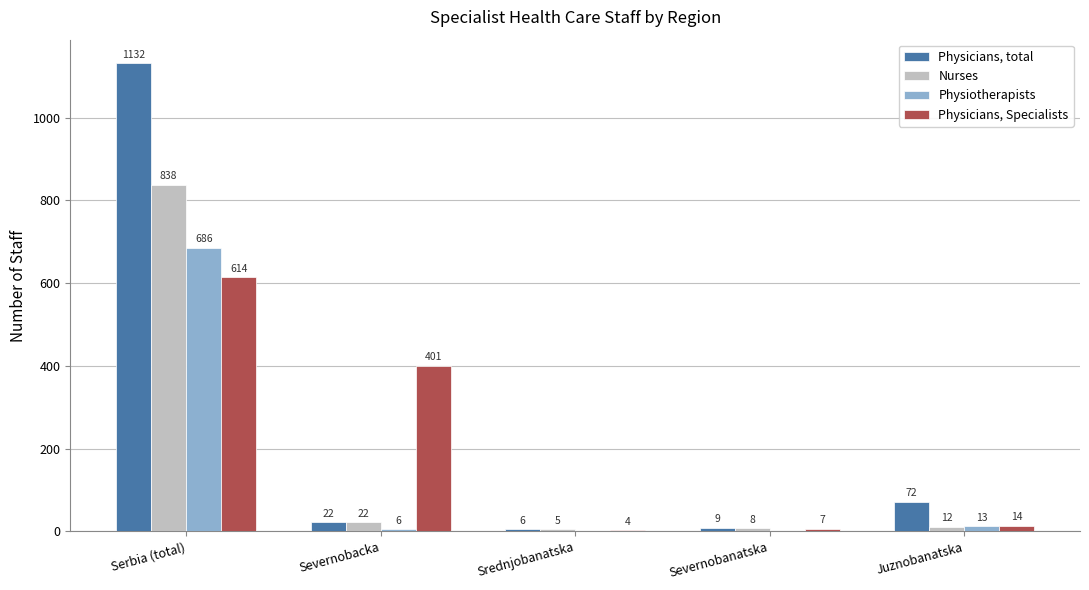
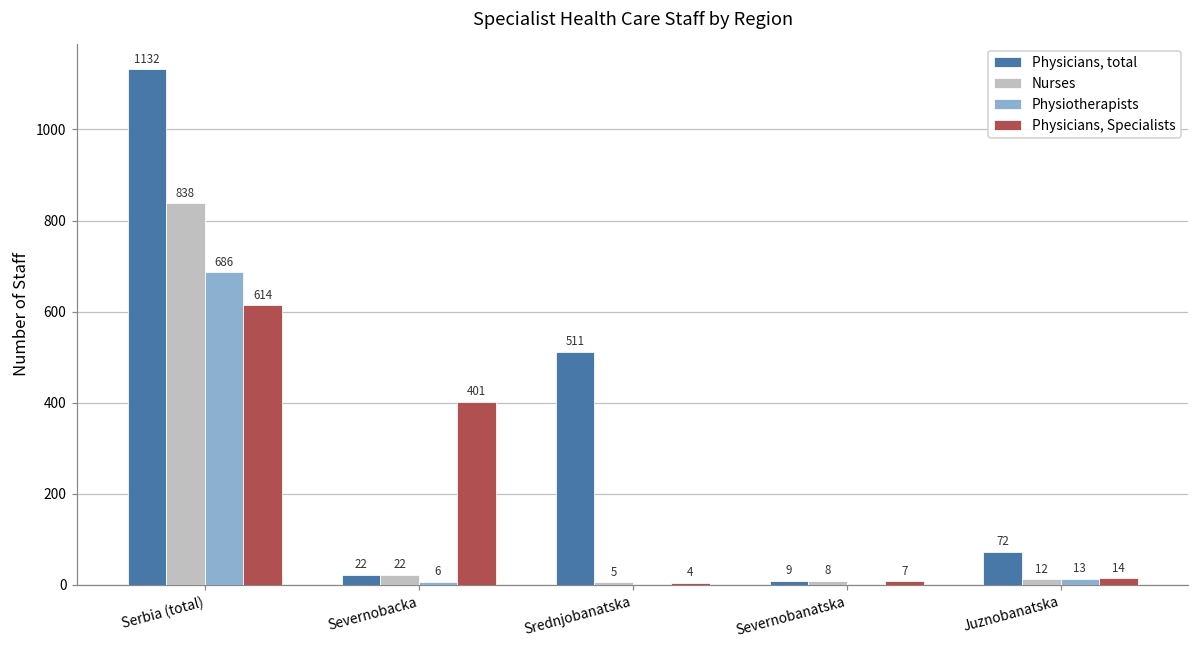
Physicians, total, Srednjobanatska: 6 -> 511
